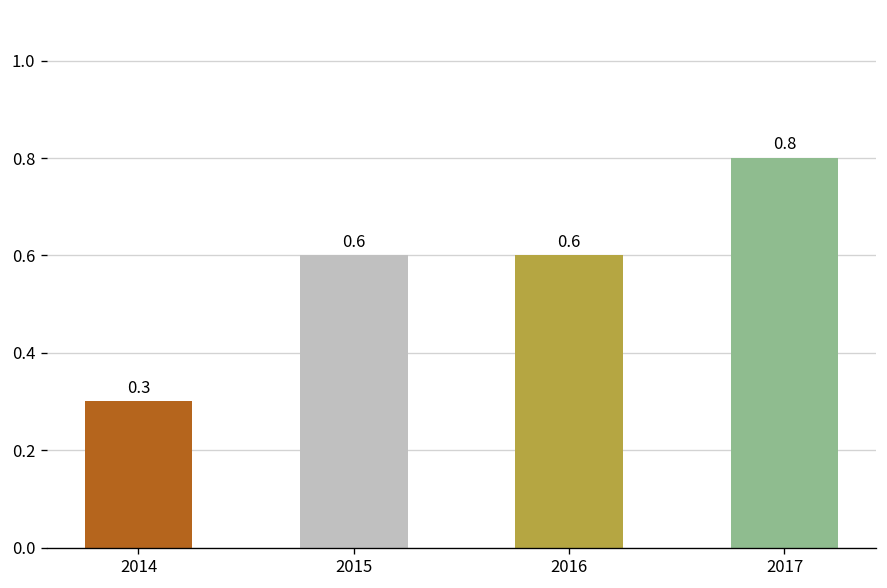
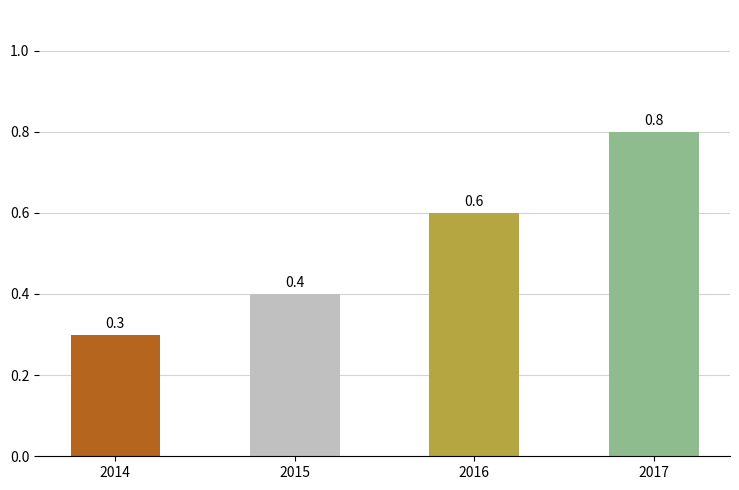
2015: 0.6 -> 0.4
